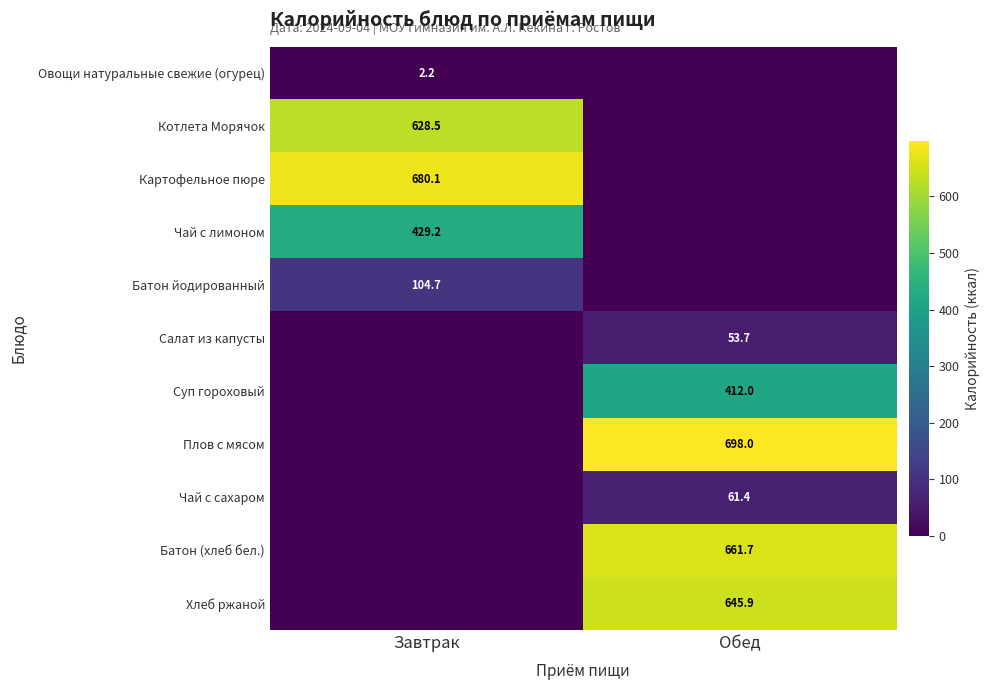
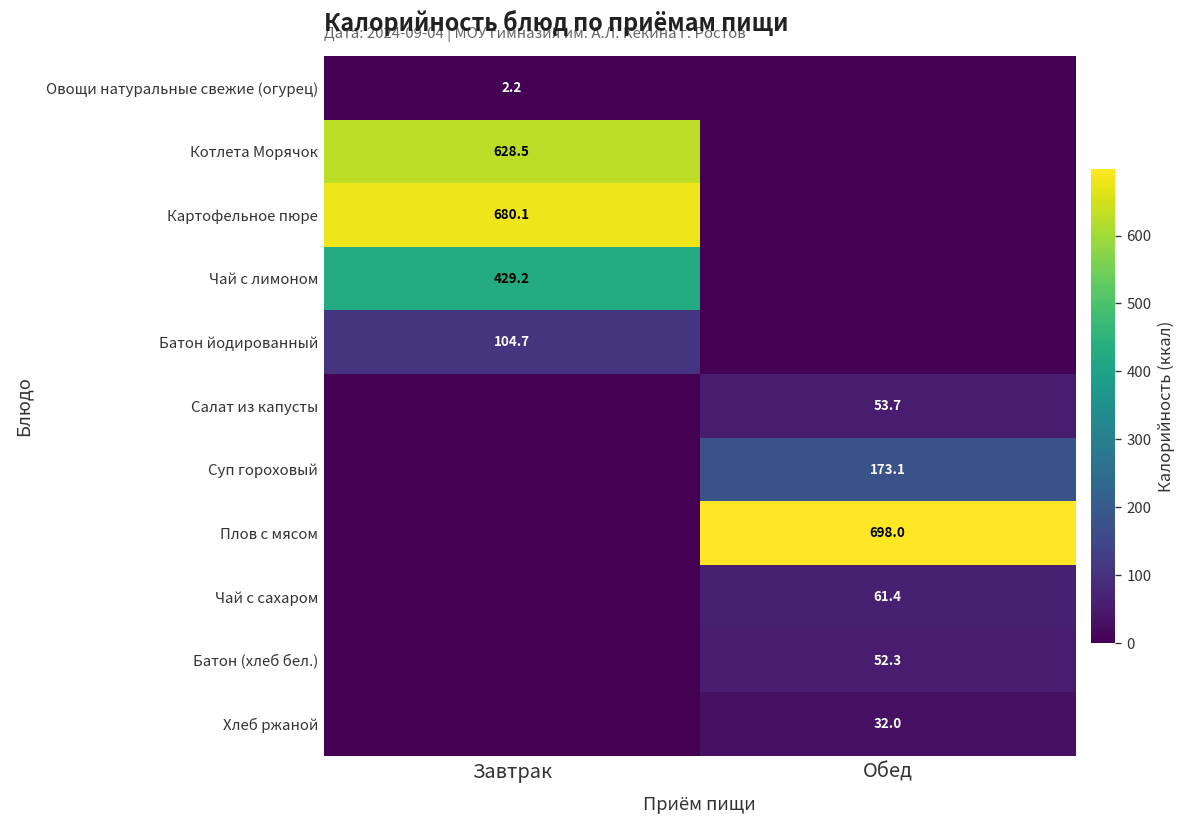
Суп гороховый, Обед: 412.0 -> 173.1
Батон (хлеб бел.), Обед: 661.7 -> 52.3
Хлеб ржаной, Обед: 645.9 -> 32.0
